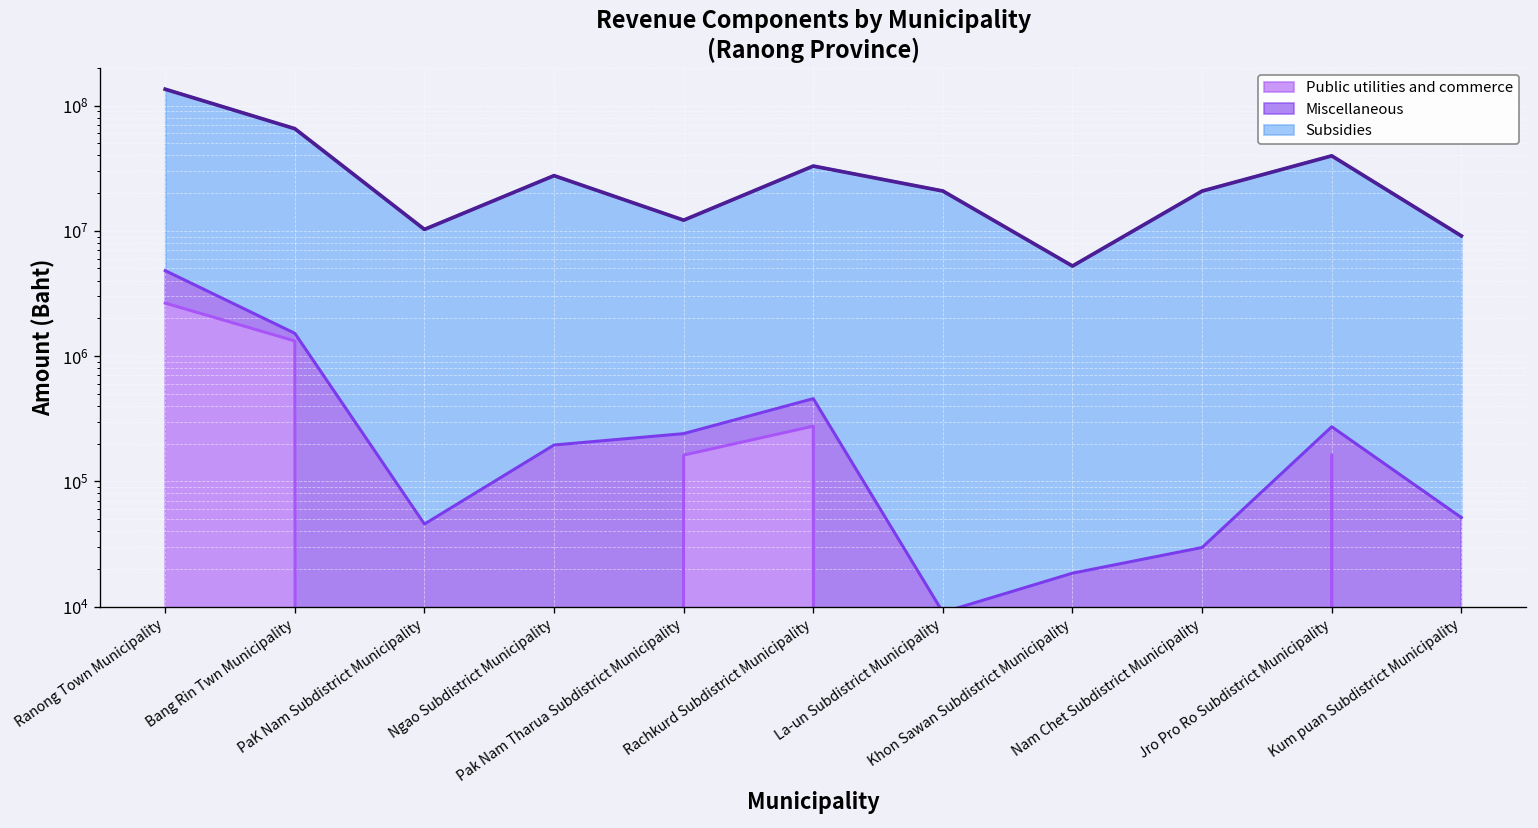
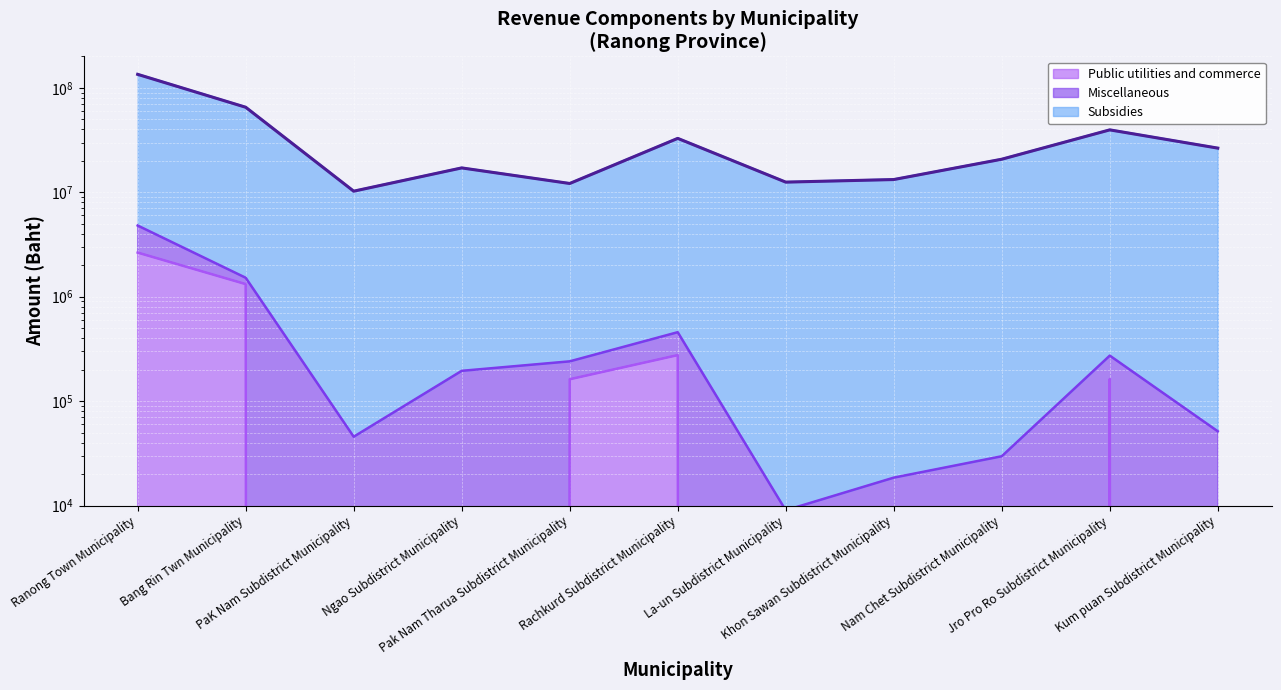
Subsidies, Ngao Subdistrict Municipality: 27000000 -> 17000000
Subsidies, La-un Subdistrict Municipality: 21000000 -> 13000000
Subsidies, Khon Sawan Subdistrict Municipality: 5000000 -> 13000000
Subsidies, Kum puan Subdistrict Municipality: 9000000 -> 26000000
